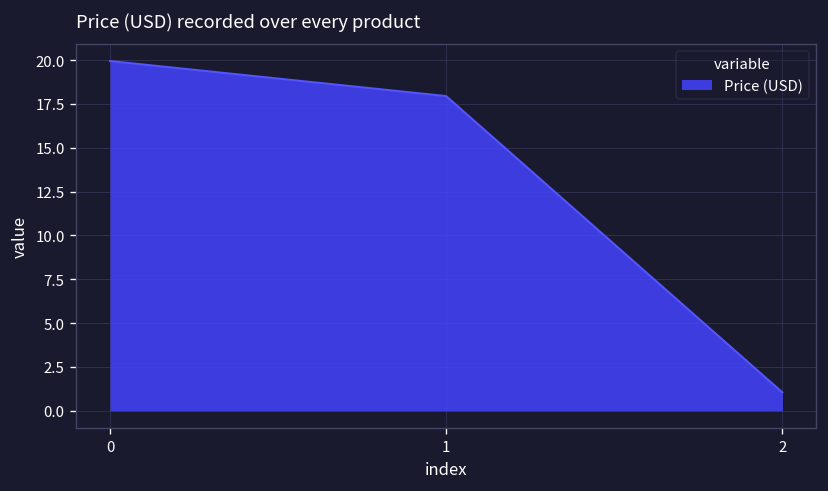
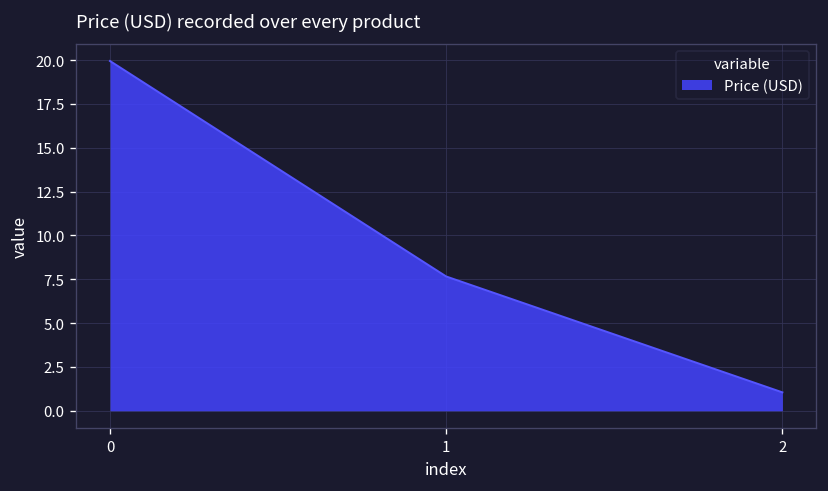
1: 18.0 -> 7.7
